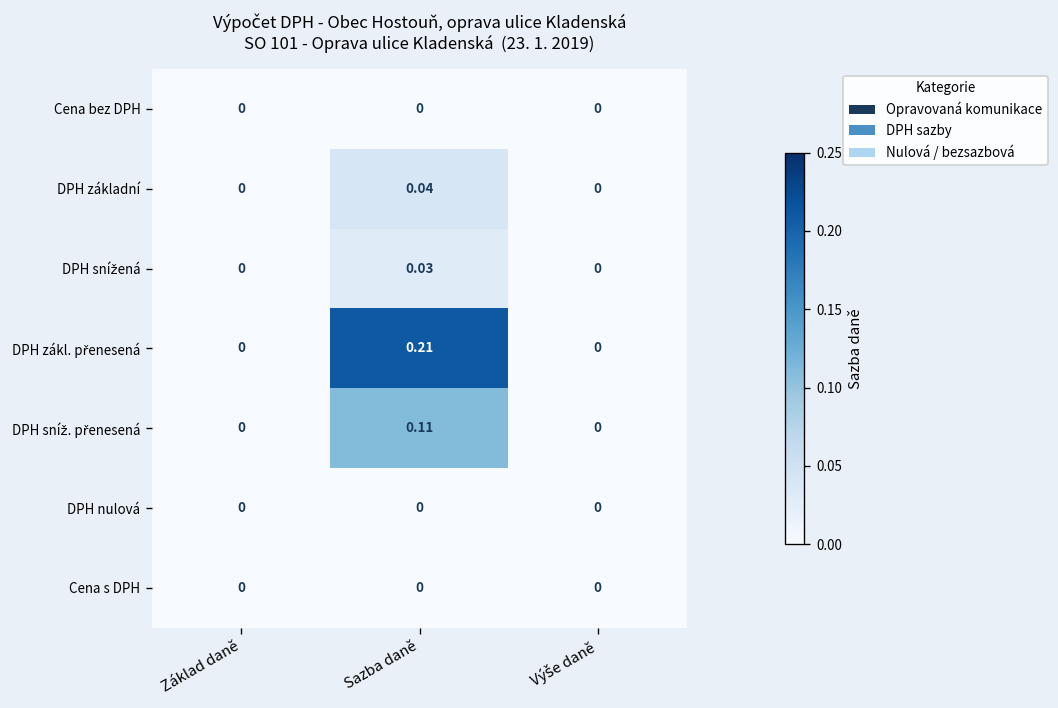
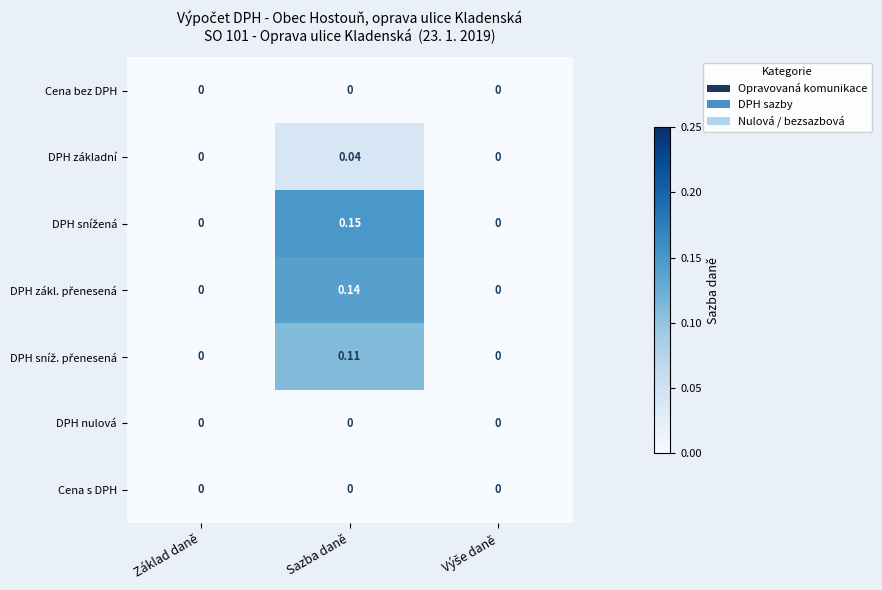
DPH snížená, Sazba daně: 0.03 -> 0.15
DPH zákl. přenesená, Sazba daně: 0.21 -> 0.14
